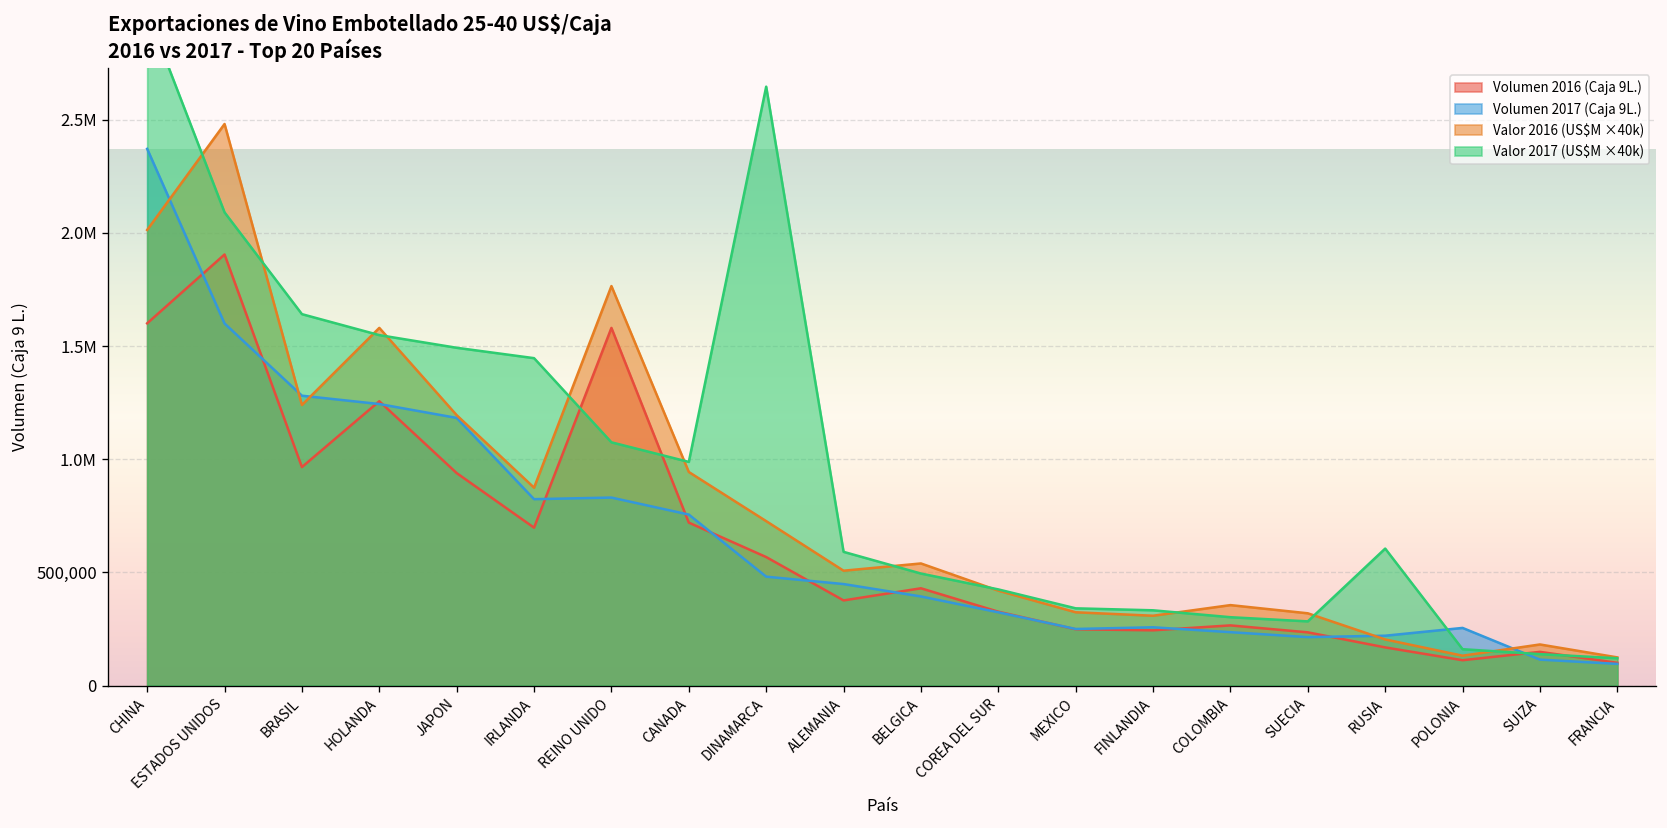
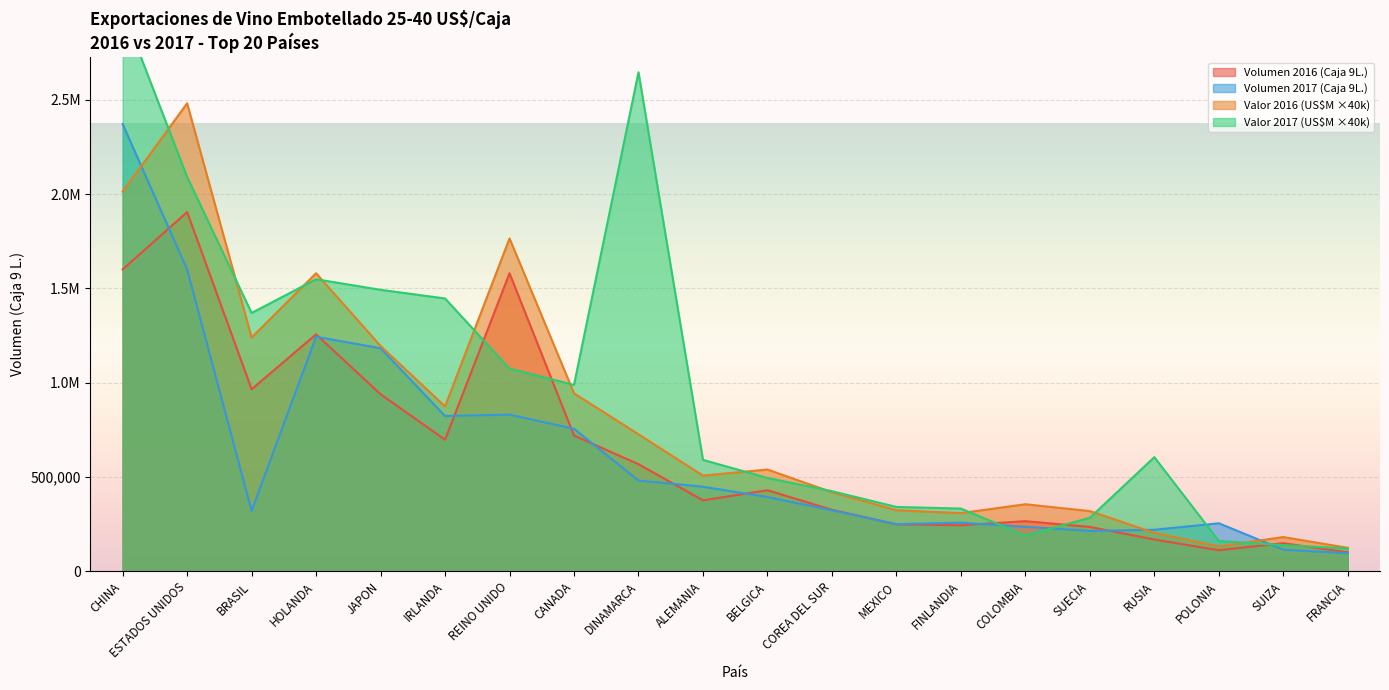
Volumen 2017 (Caja 9L.), BRASIL: 1,280,000 -> 320,000
Valor 2017 (US$M ×40k), BRASIL: 1,640,000 -> 1,370,000
Valor 2017 (US$M ×40k), COLOMBIA: 300,000 -> 190,000
